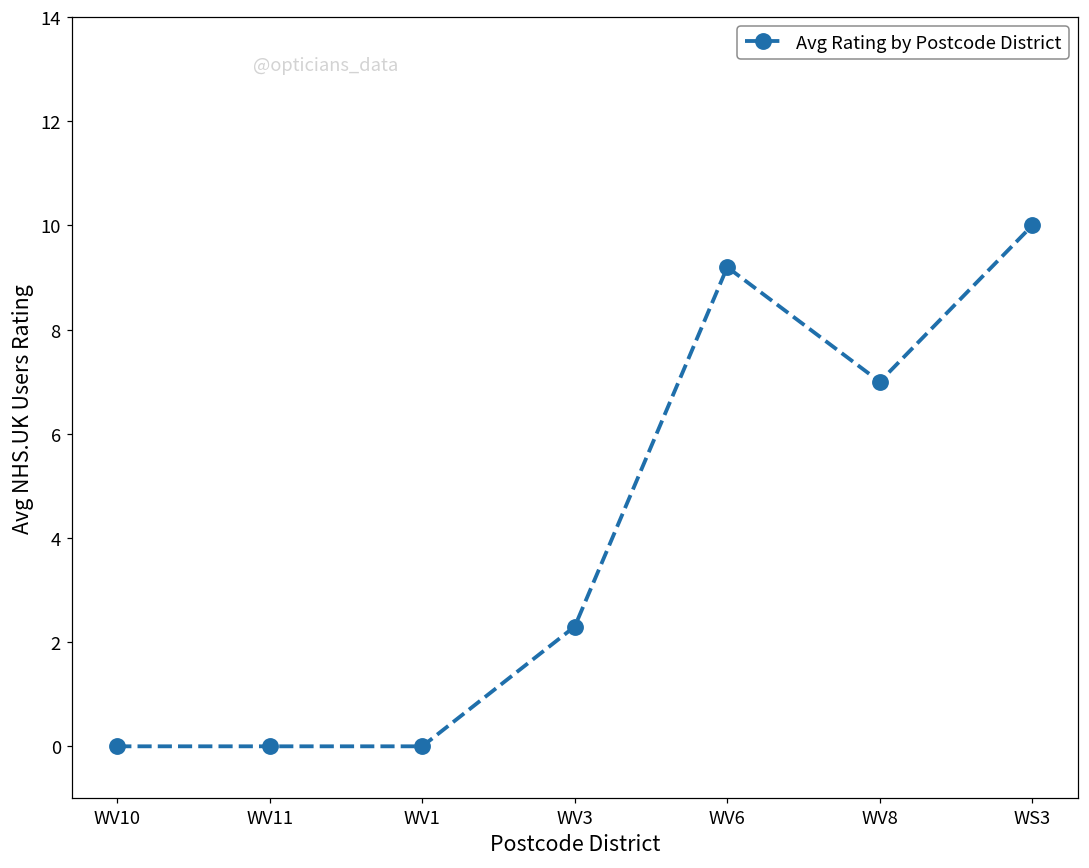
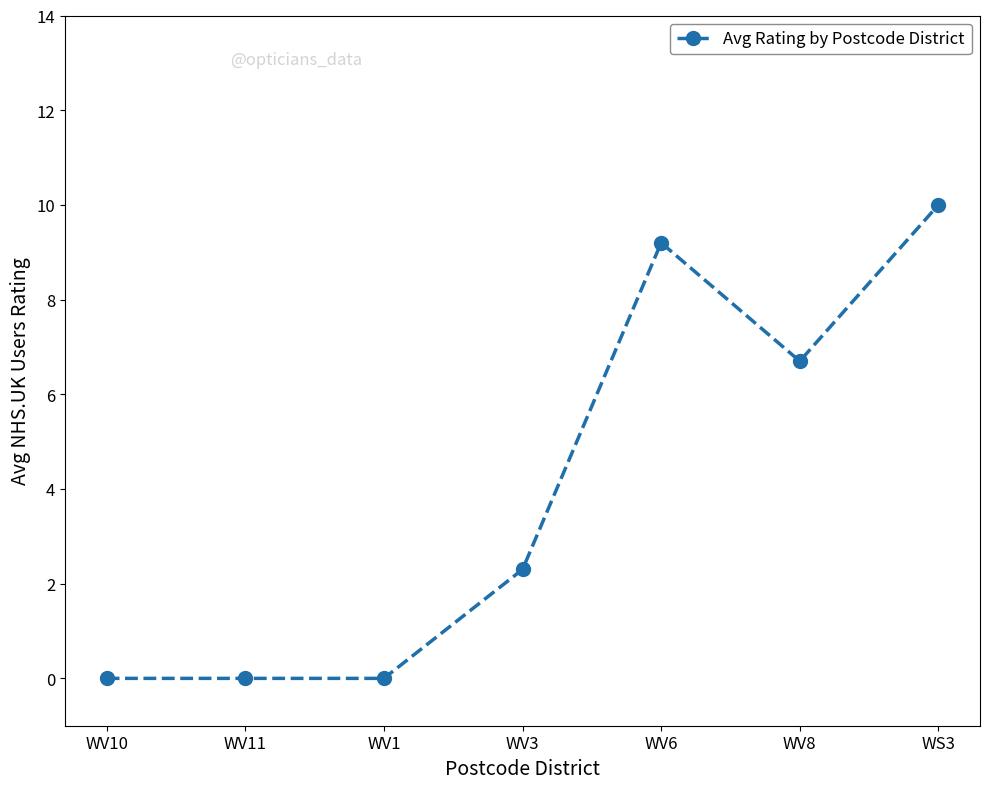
WV8: 7.0 -> 6.7
